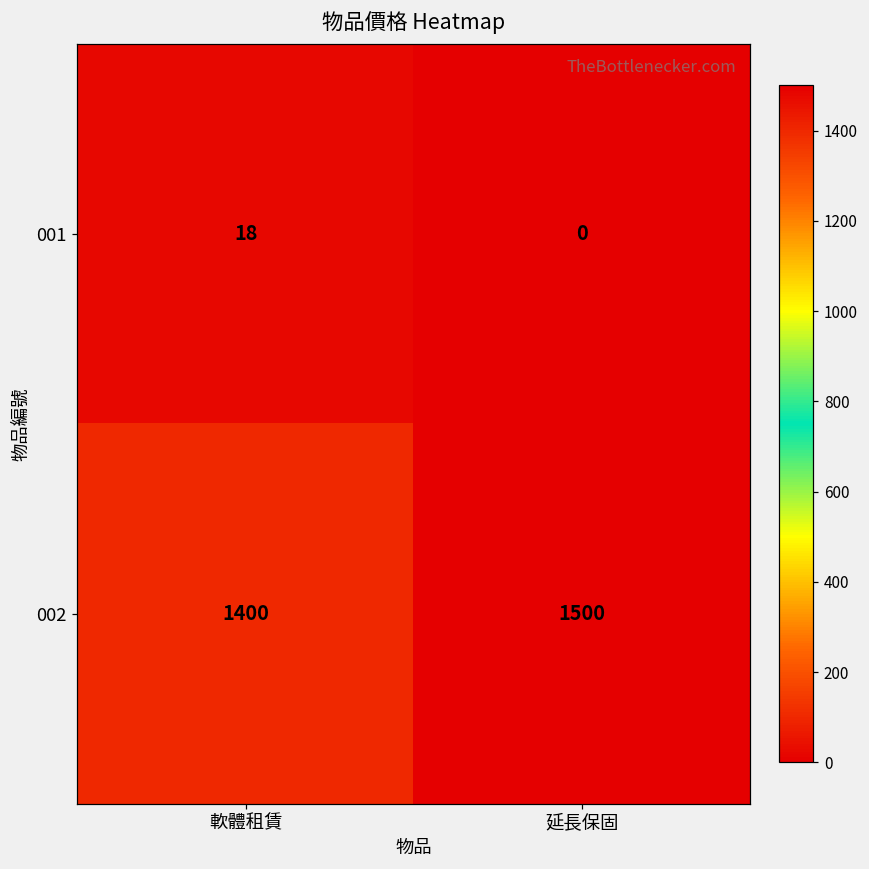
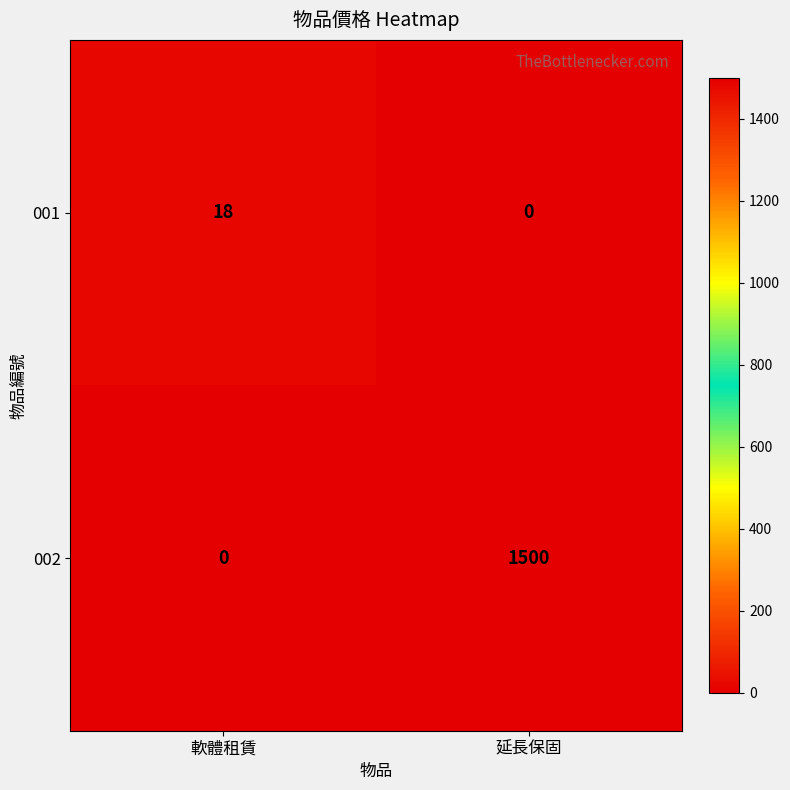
002, 軟體租賃: 1400 -> 0
